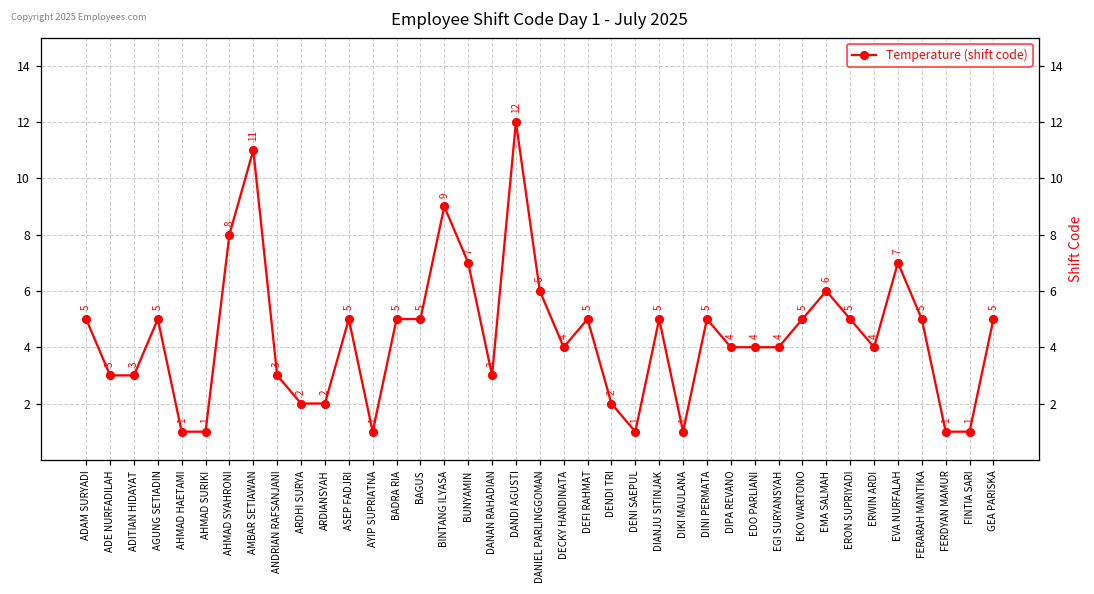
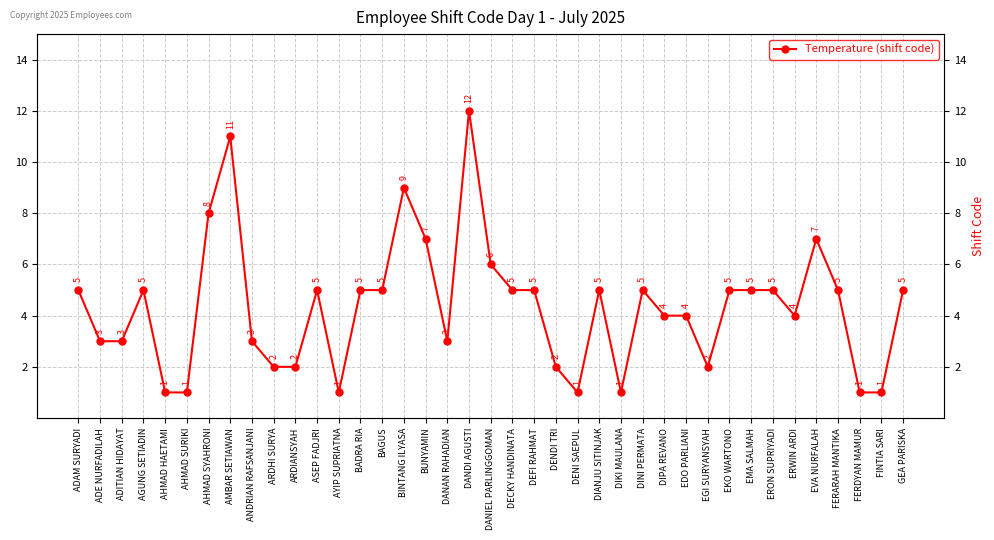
DECKY HANDINATA: 4 -> 5
EGI SURYANSYAH: 4 -> 2
EMA SALMAH: 6 -> 5
